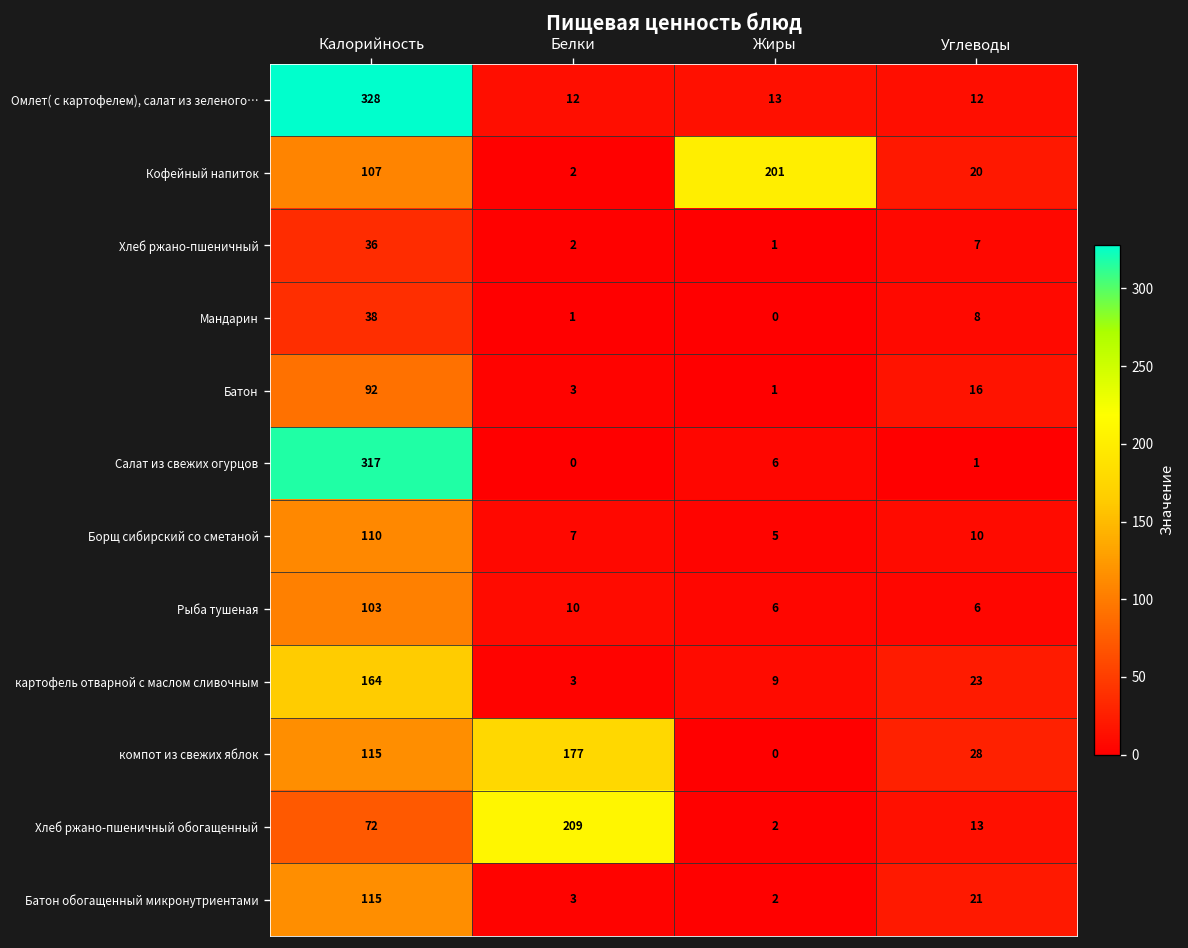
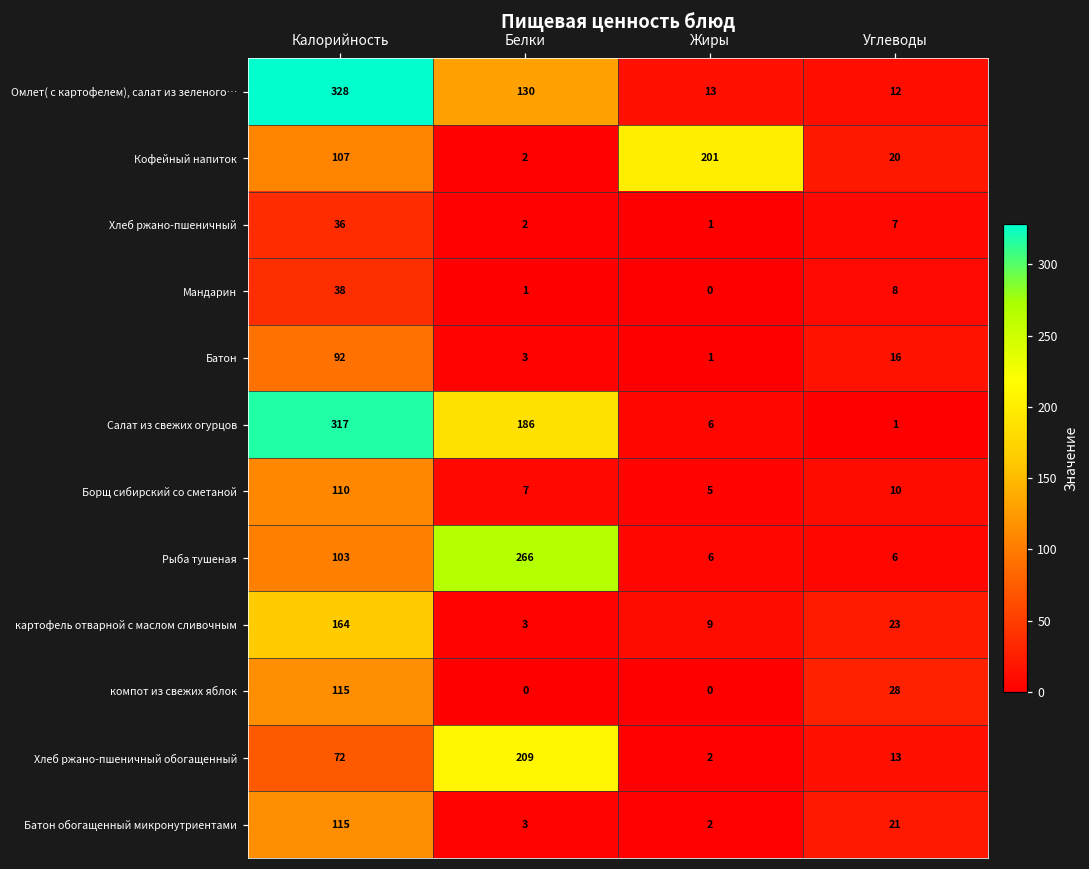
Омлет( с картофелем), салат из зеленого…, Белки: 12 -> 130
Салат из свежих огурцов, Белки: 0 -> 186
Рыба тушеная, Белки: 10 -> 266
компот из свежих яблок, Белки: 177 -> 0
